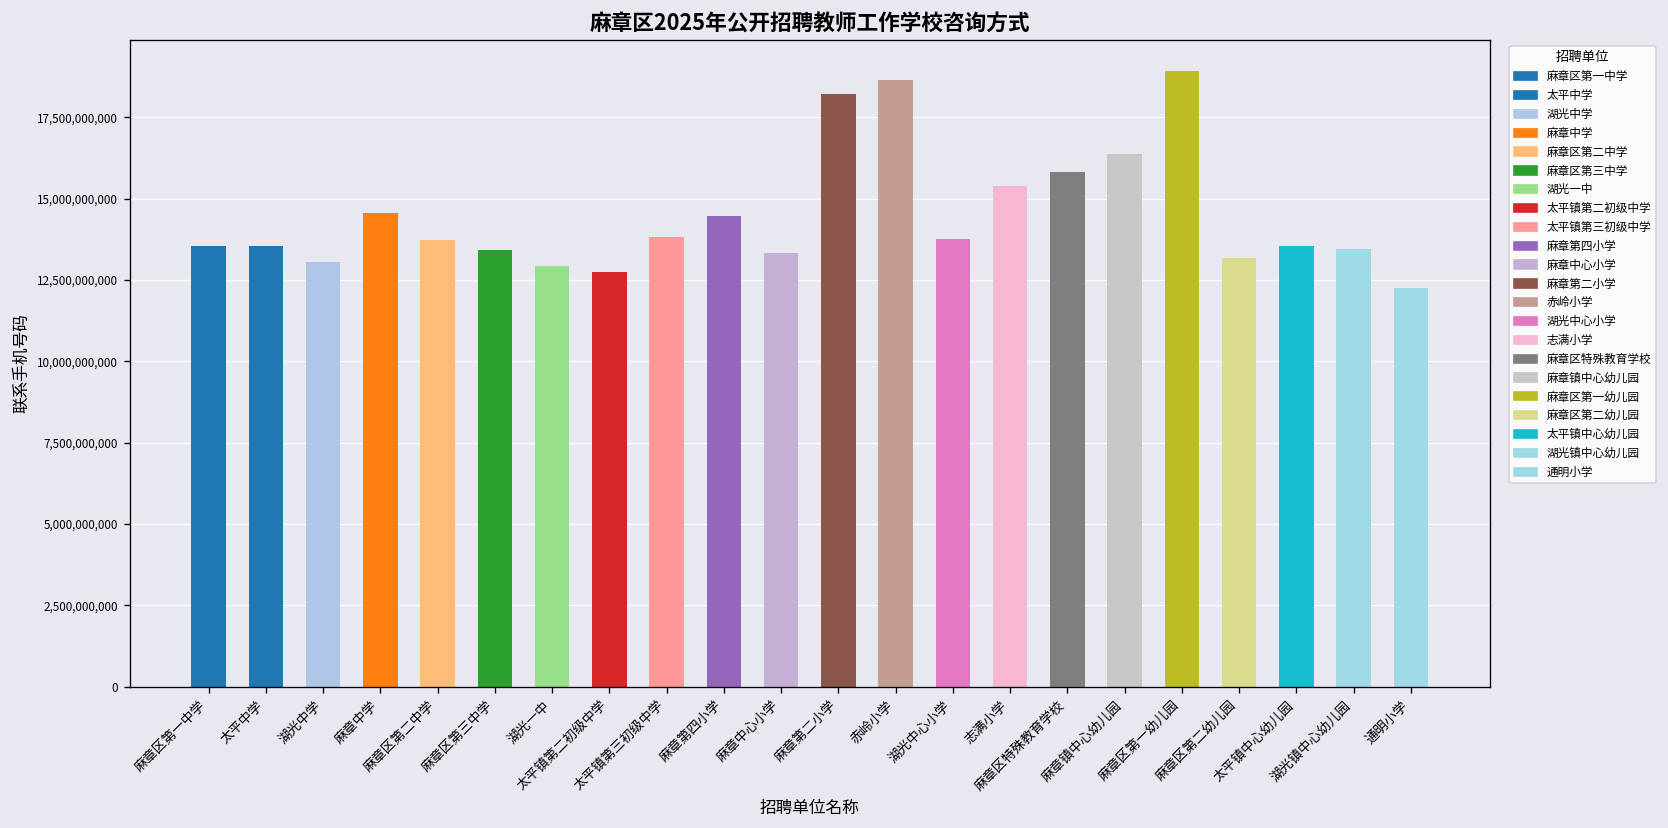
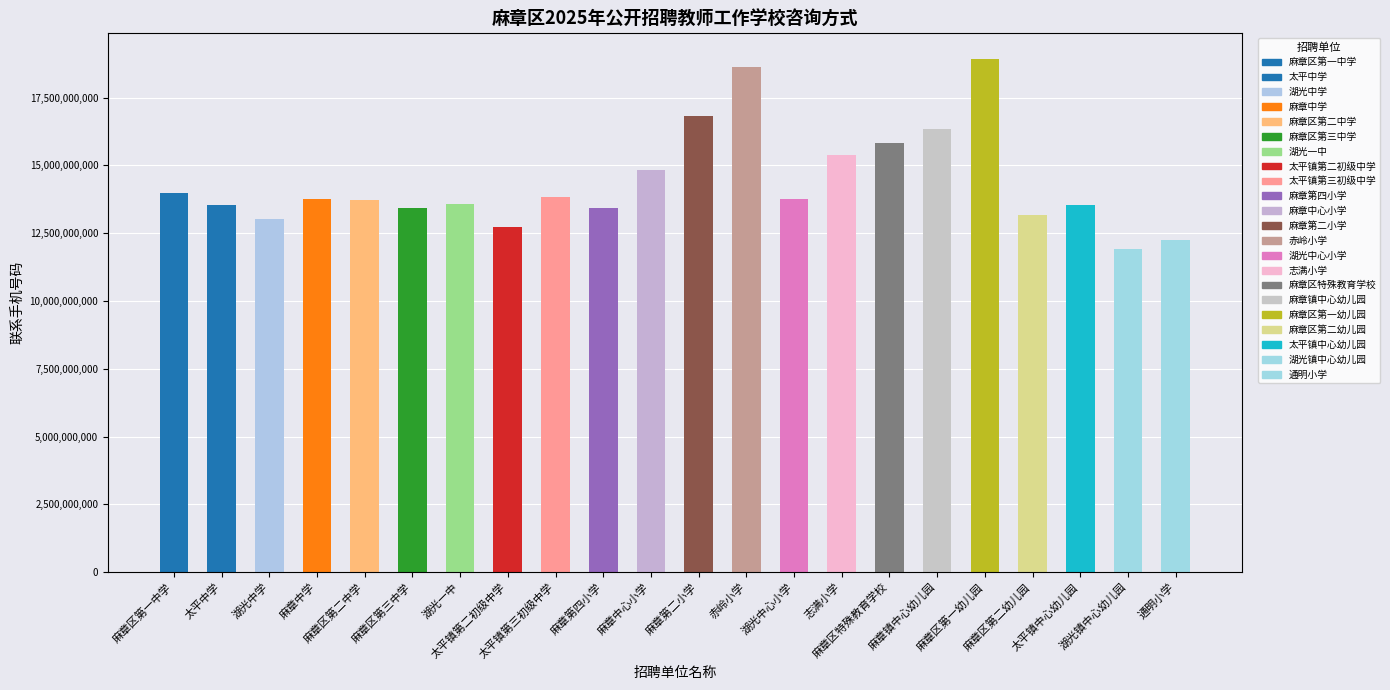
麻章区第一中学: 13,600,000,000 -> 14,000,000,000
麻章中学: 14,600,000,000 -> 13,800,000,000
湖光一中: 12,900,000,000 -> 13,600,000,000
麻章第四小学: 14,500,000,000 -> 13,400,000,000
麻章中心小学: 13,300,000,000 -> 14,800,000,000
麻章第二小学: 18,200,000,000 -> 16,800,000,000
湖光镇中心幼儿园: 13,400,000,000 -> 11,900,000,000
